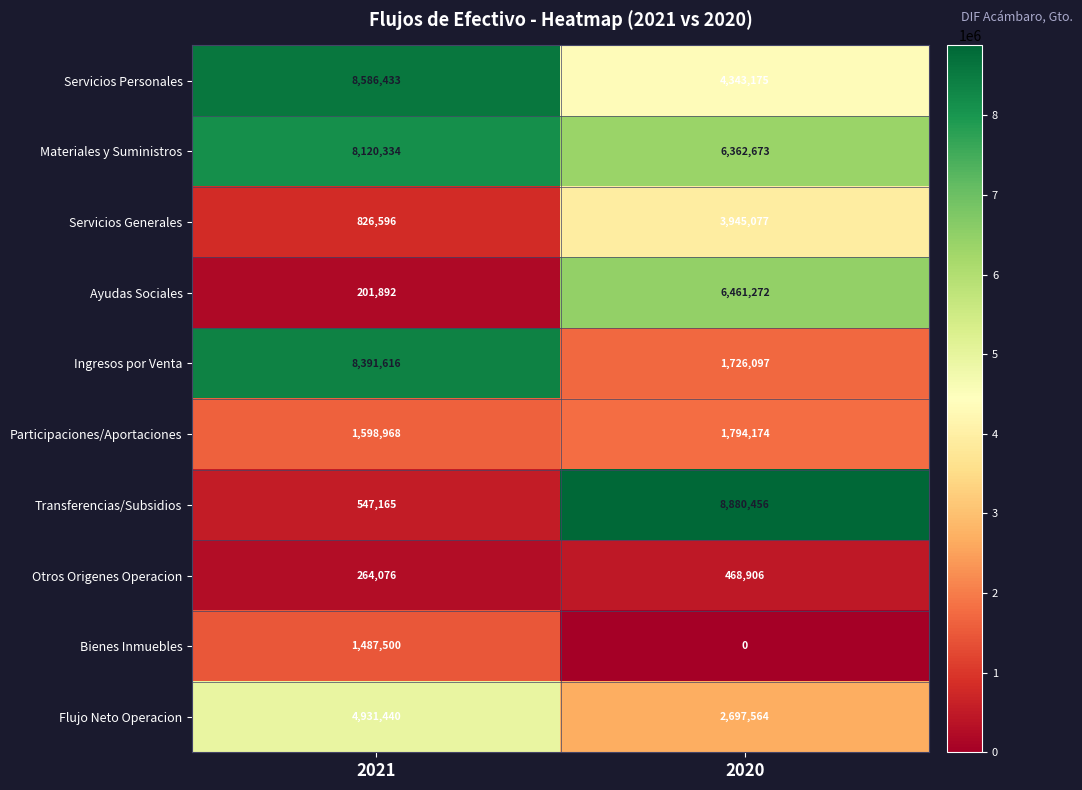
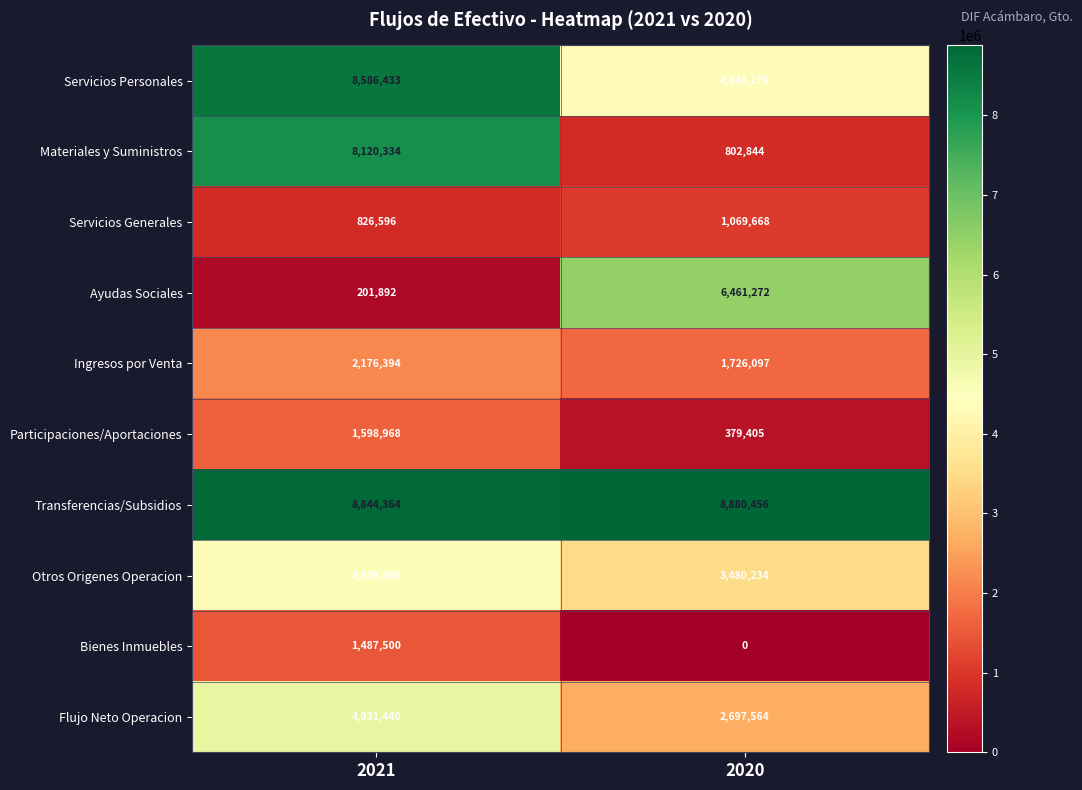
Materiales y Suministros, 2020: 6,362,673 -> 802,844
Servicios Generales, 2020: 3,945,077 -> 1,069,668
Ingresos por Venta, 2021: 8,391,616 -> 2,176,394
Participaciones/Aportaciones, 2020: 1,794,174 -> 379,405
Transferencias/Subsidios, 2021: 547,165 -> 8,844,364
Otros Origenes Operacion, 2021: 264,076 -> 4,539,088
Otros Origenes Operacion, 2020: 468,906 -> 3,480,234
